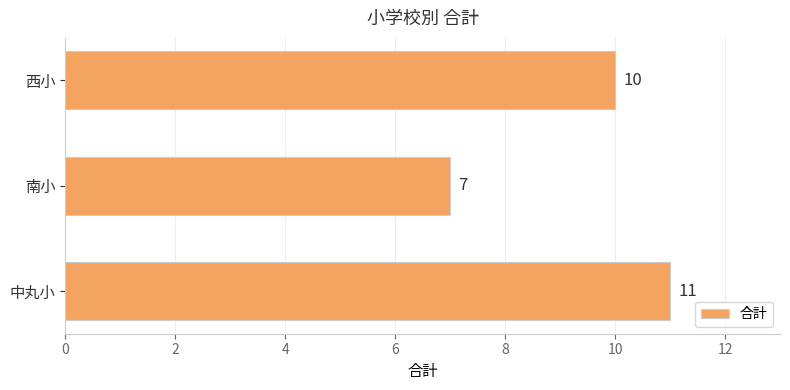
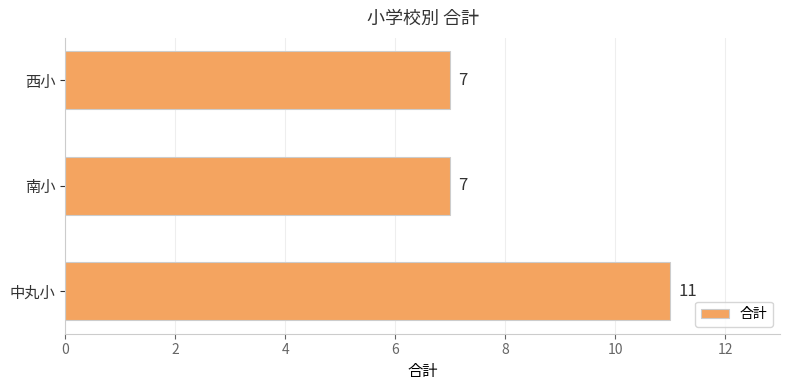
西小: 10 -> 7
